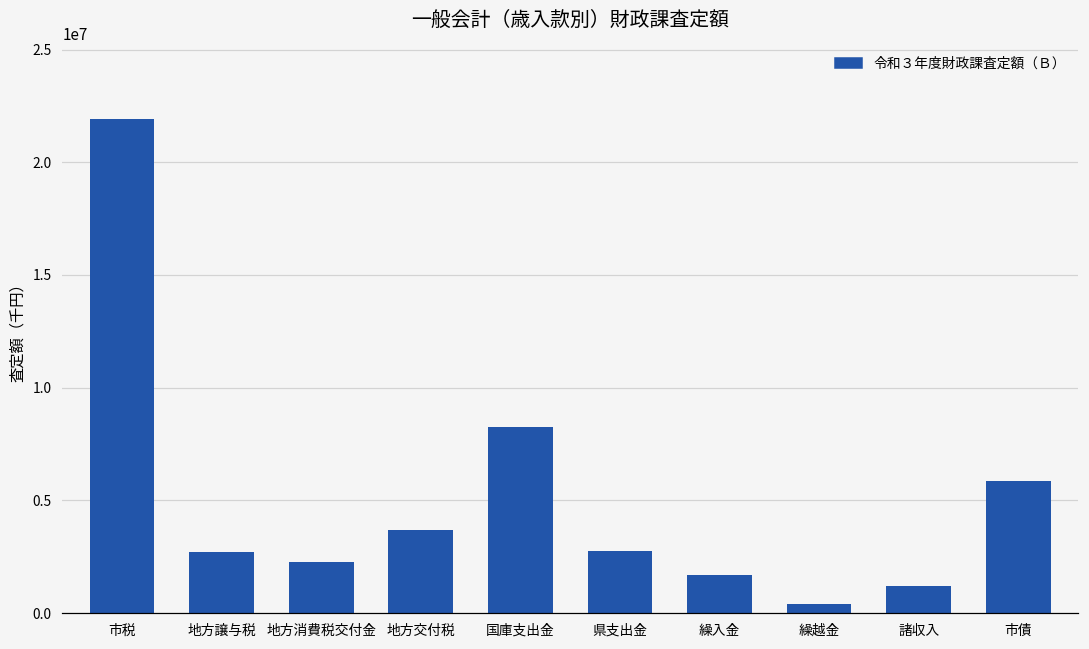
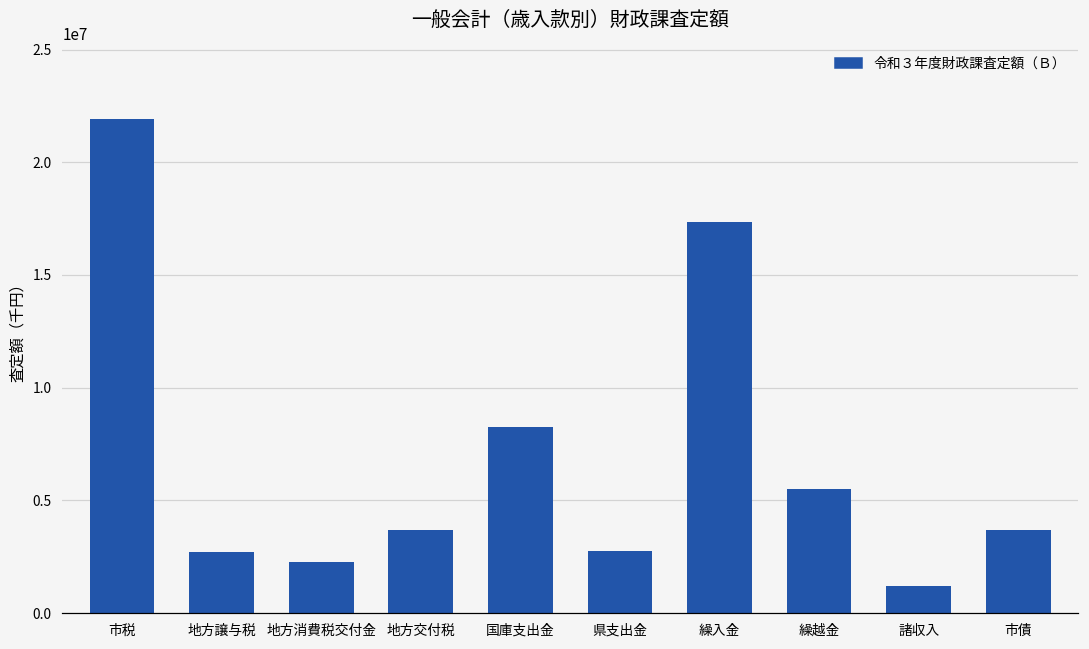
繰入金: 1700000 -> 17300000
繰越金: 400000 -> 5500000
市債: 5900000 -> 3700000
